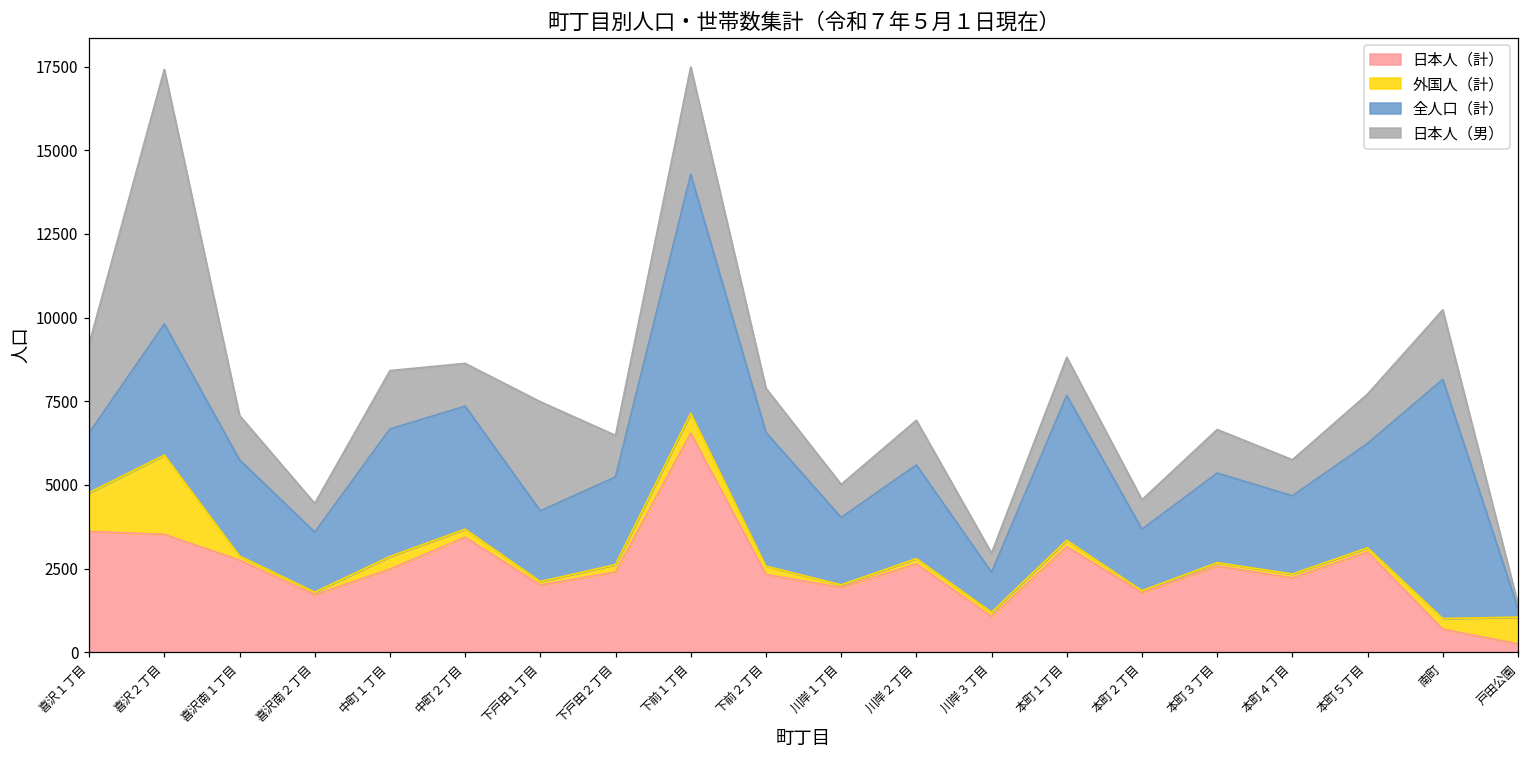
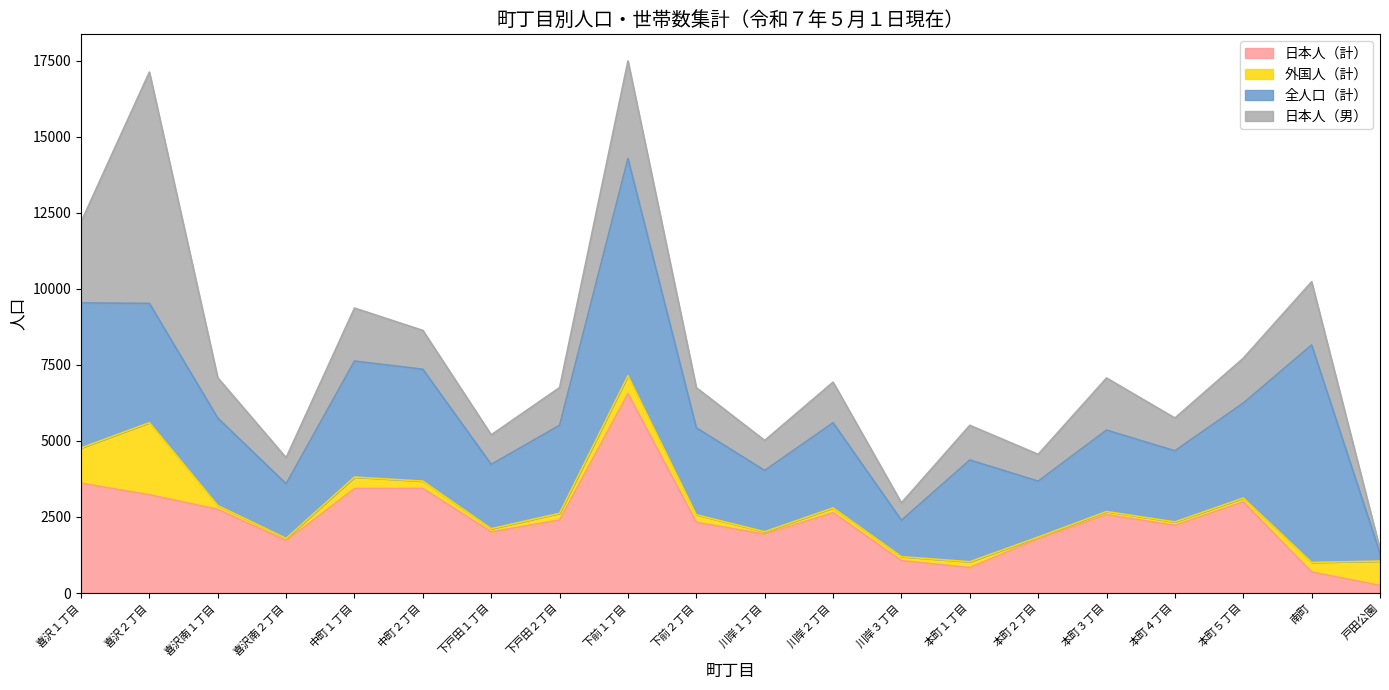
全人口（計）, 喜沢１丁目: 1800 -> 4800
日本人（計）, 喜沢２丁目: 3500 -> 3200
日本人（計）, 中町１丁目: 2500 -> 3400
日本人（男）, 下戸田１丁目: 3300 -> 1000
全人口（計）, 下戸田２丁目: 2600 -> 2900
全人口（計）, 下前２丁目: 4000 -> 2900
日本人（計）, 本町１丁目: 3200 -> 800
全人口（計）, 本町１丁目: 4300 -> 3300
日本人（男）, 本町３丁目: 1300 -> 1700
